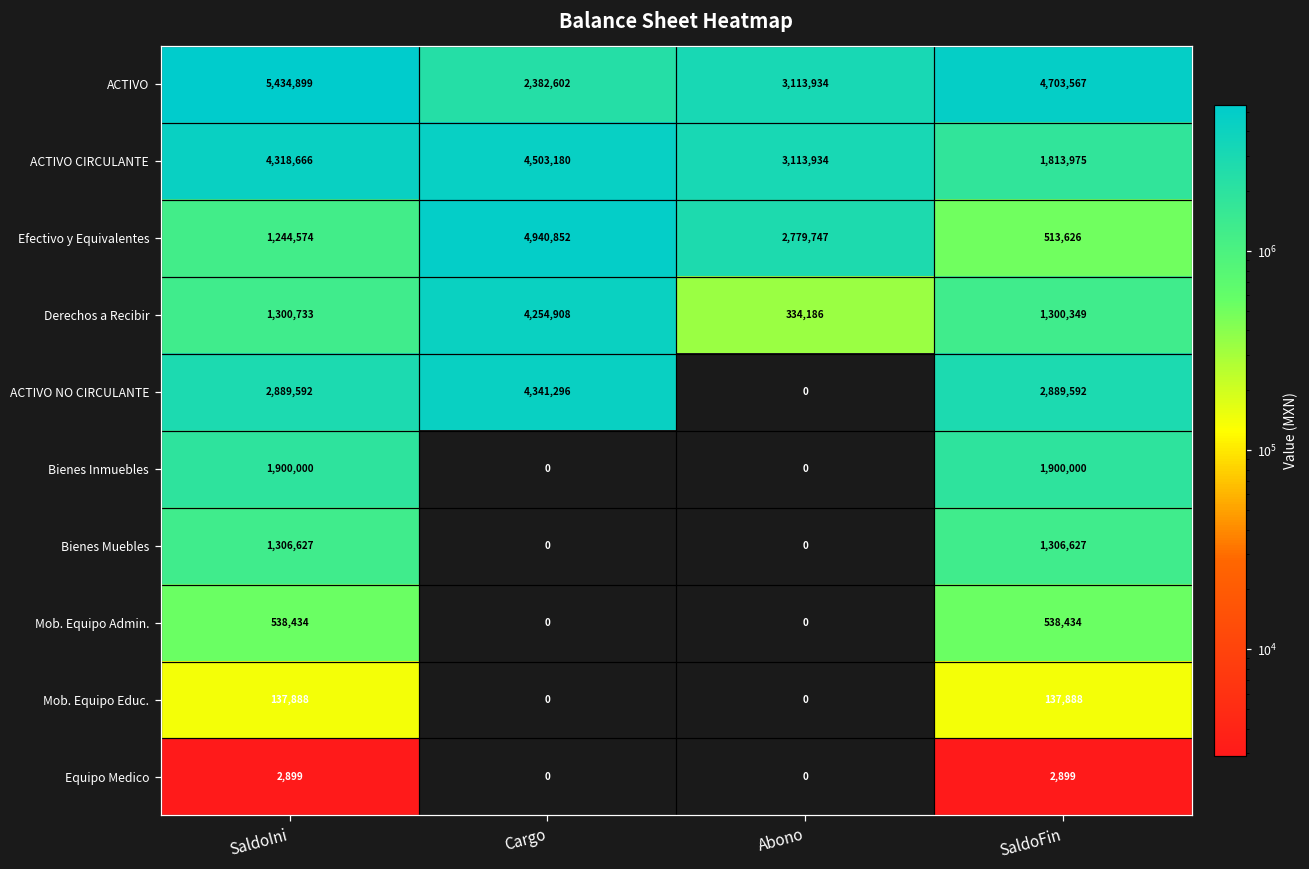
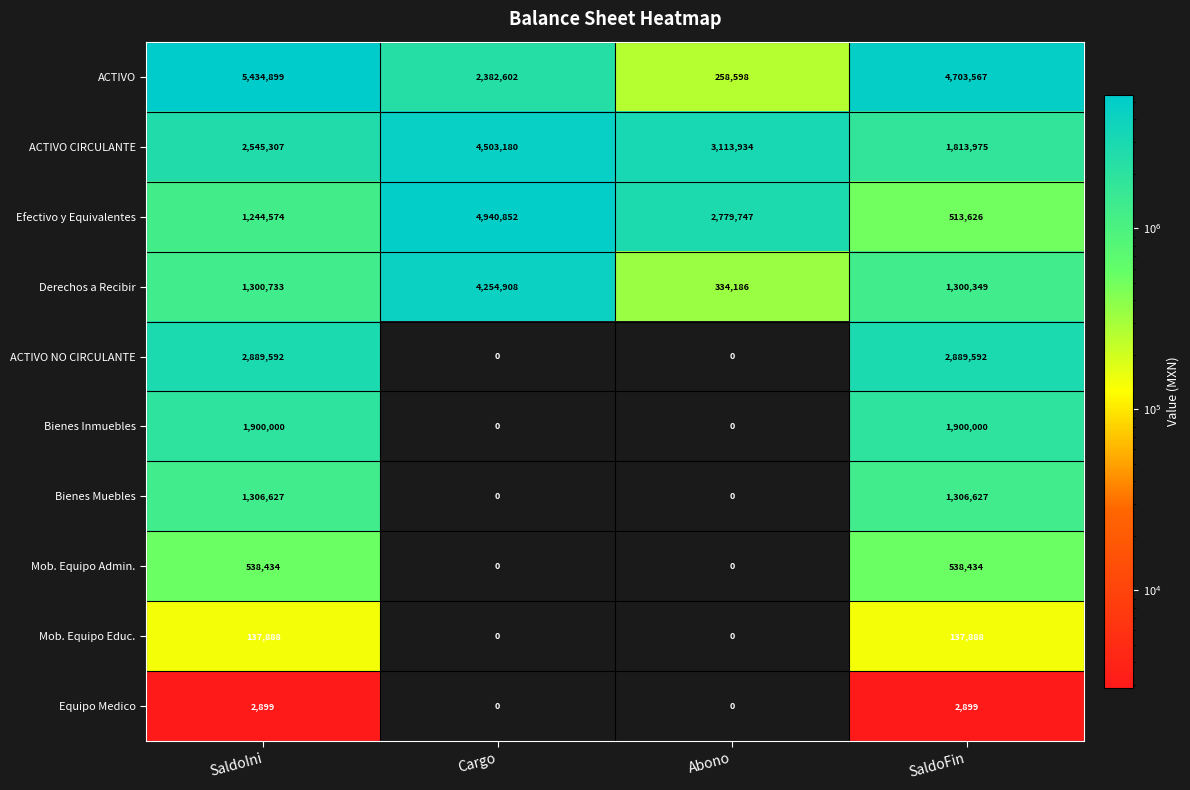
ACTIVO, Abono: 3,113,934 -> 258,598
ACTIVO CIRCULANTE, SaldoIni: 4,318,666 -> 2,545,307
ACTIVO NO CIRCULANTE, Cargo: 4,341,296 -> 0
